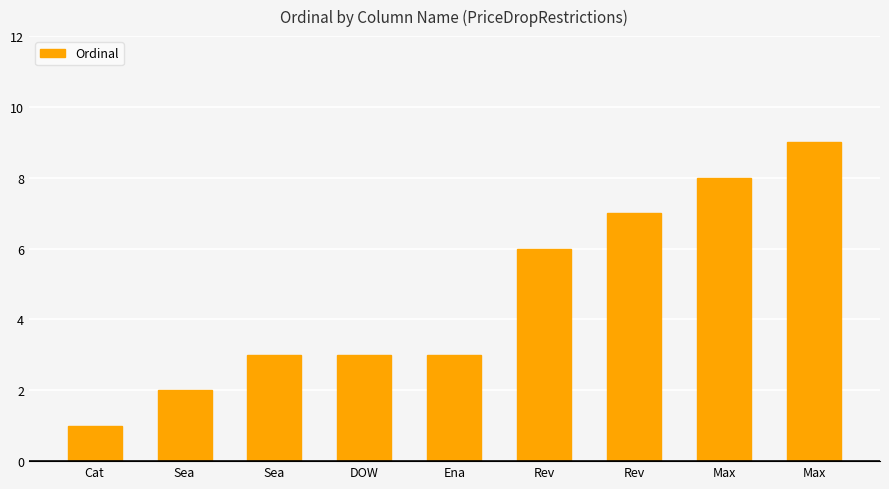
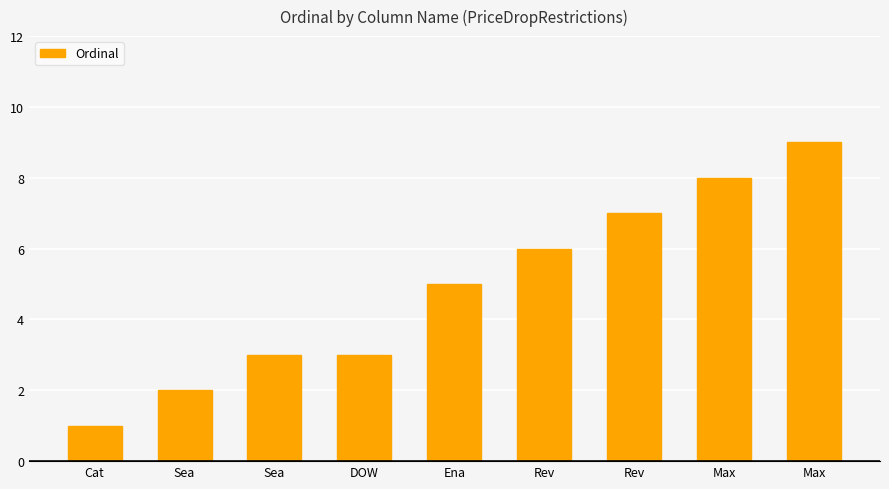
Ena: 3 -> 5
